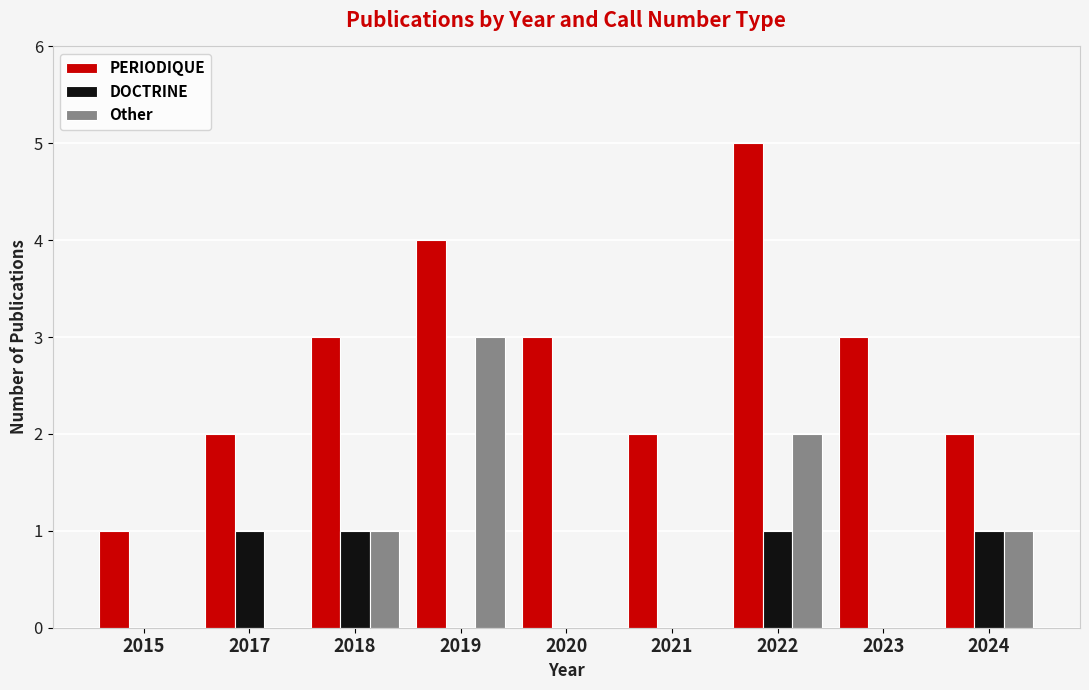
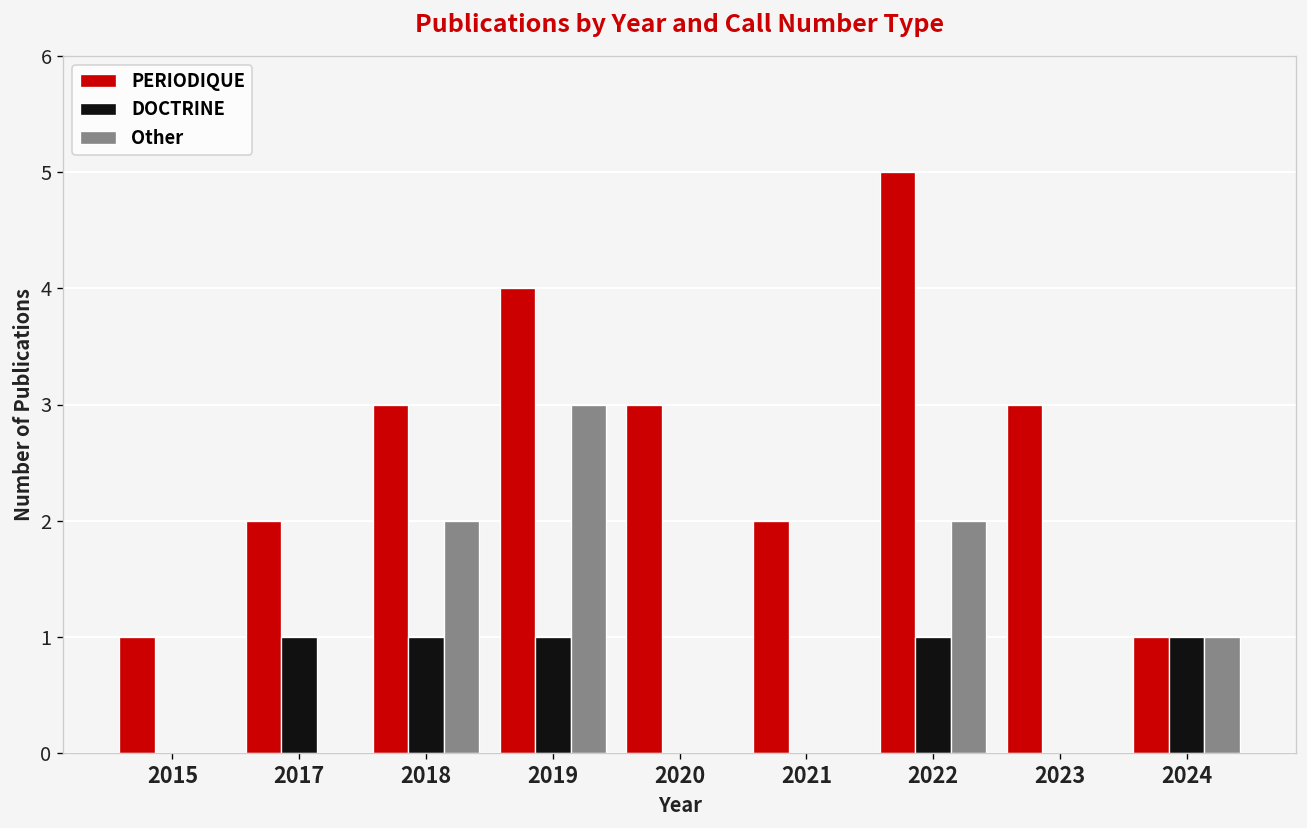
Other, 2018: 1 -> 2
DOCTRINE, 2019: 0 -> 1
PERIODIQUE, 2024: 2 -> 1
